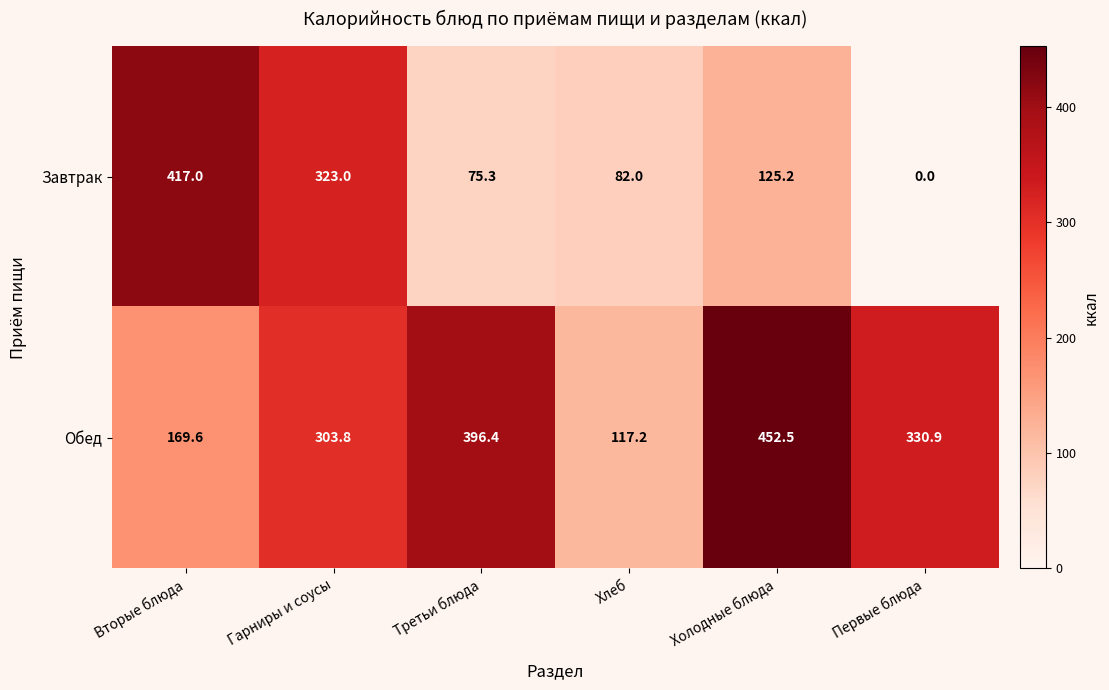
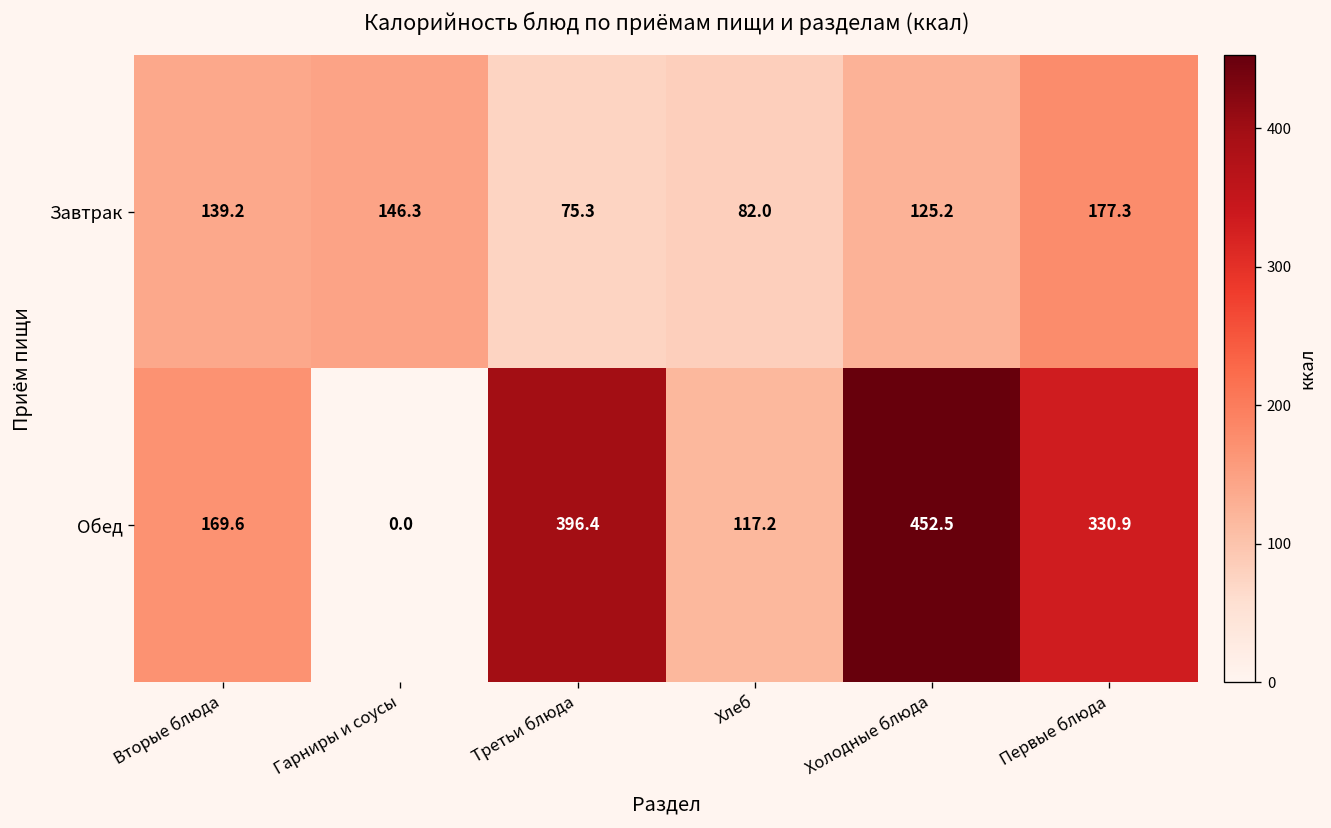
Завтрак, Вторые блюда: 417.0 -> 139.2
Завтрак, Гарниры и соусы: 323.0 -> 146.3
Завтрак, Первые блюда: 0.0 -> 177.3
Обед, Гарниры и соусы: 303.8 -> 0.0
